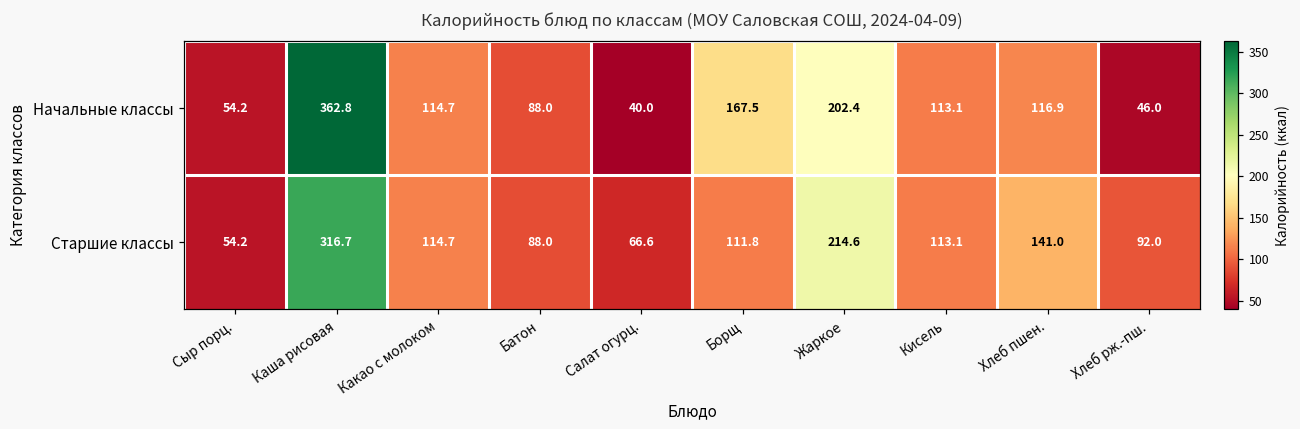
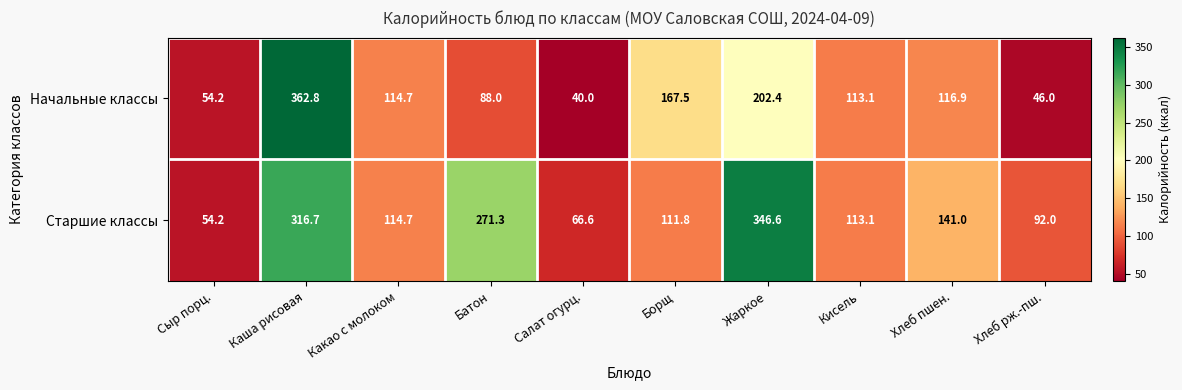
Старшие классы, Батон: 88.0 -> 271.3
Старшие классы, Жаркое: 214.6 -> 346.6
